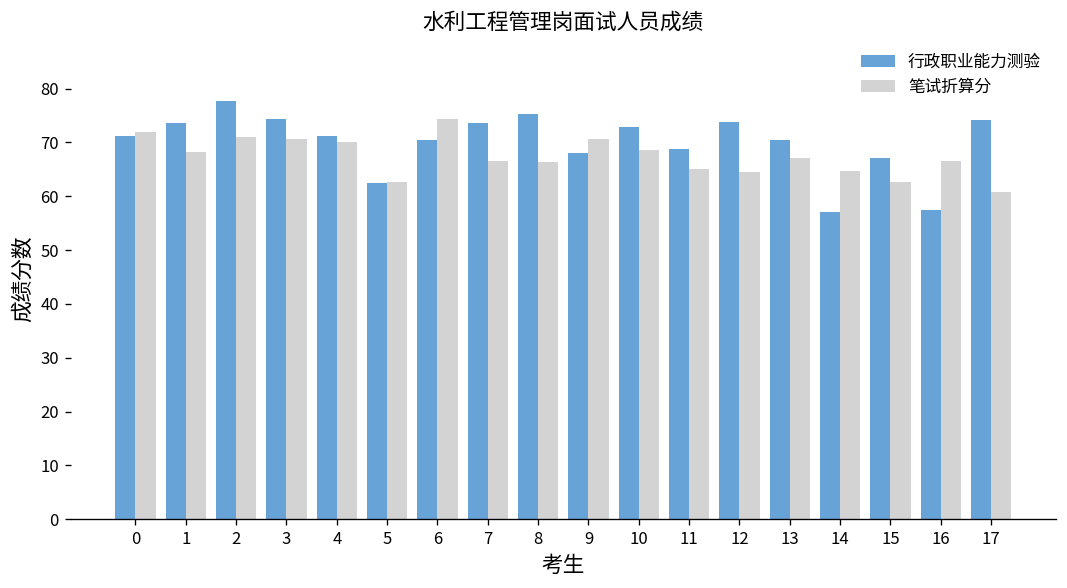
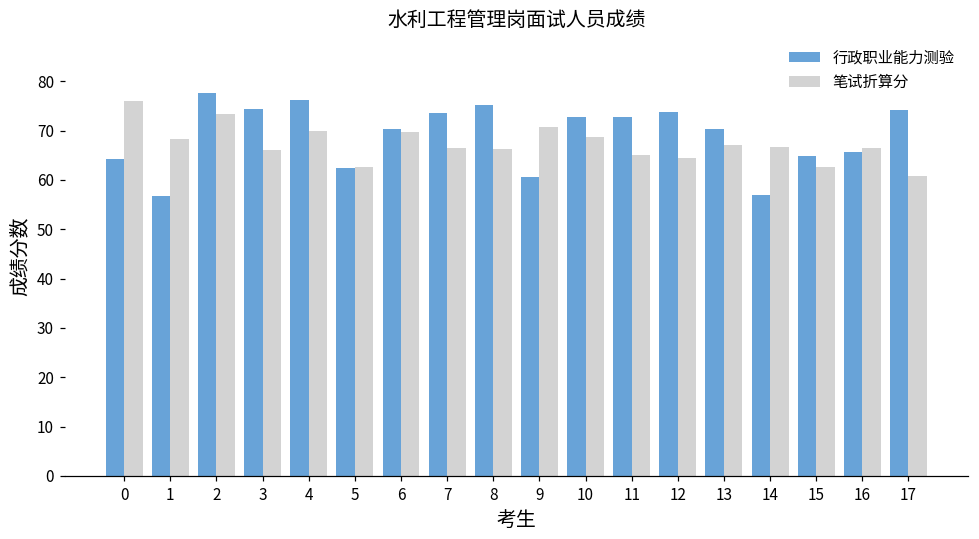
行政职业能力测验, 0: 71 -> 64
笔试折算分, 0: 72 -> 76
行政职业能力测验, 1: 74 -> 57
笔试折算分, 2: 71 -> 73
笔试折算分, 3: 71 -> 66
行政职业能力测验, 4: 71 -> 76
笔试折算分, 6: 74 -> 70
行政职业能力测验, 9: 68 -> 61
行政职业能力测验, 11: 69 -> 73
笔试折算分, 14: 65 -> 67
行政职业能力测验, 15: 67 -> 65
行政职业能力测验, 16: 58 -> 66
